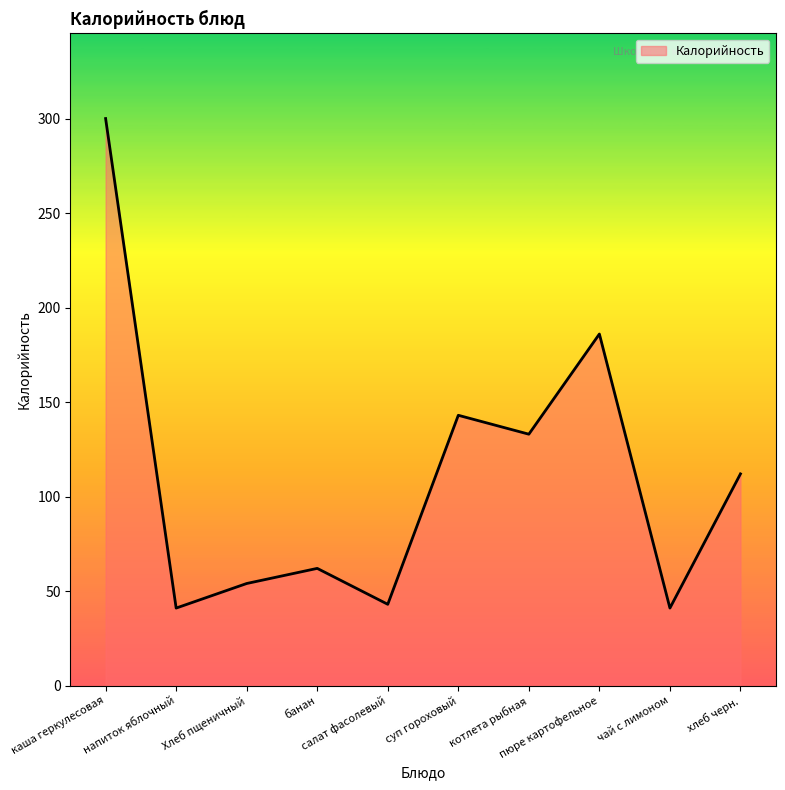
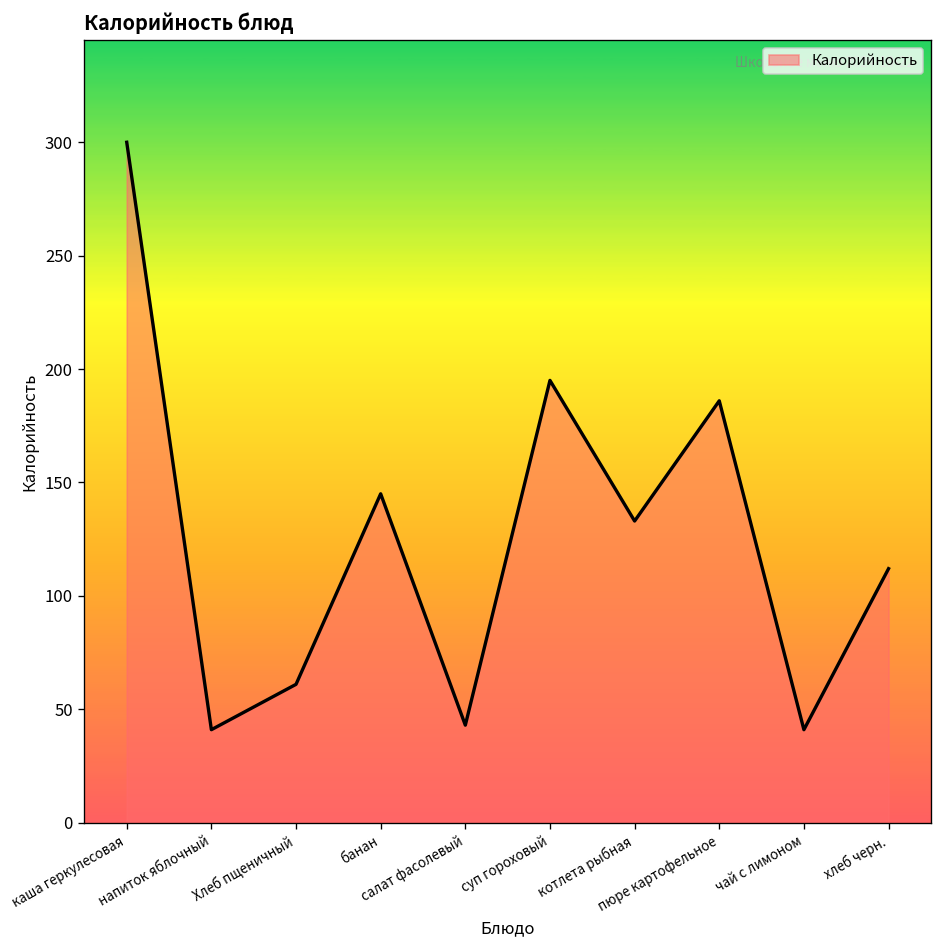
Хлеб пщеничный: 54 -> 61
банан: 62 -> 145
суп гороховый: 143 -> 195
